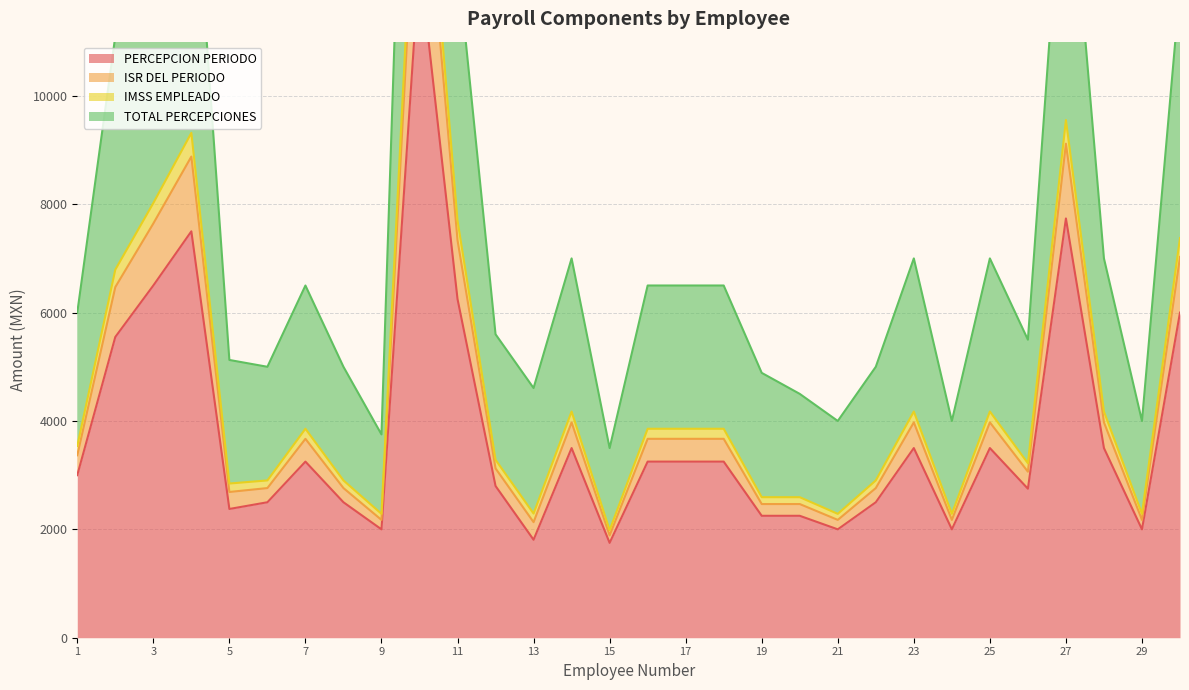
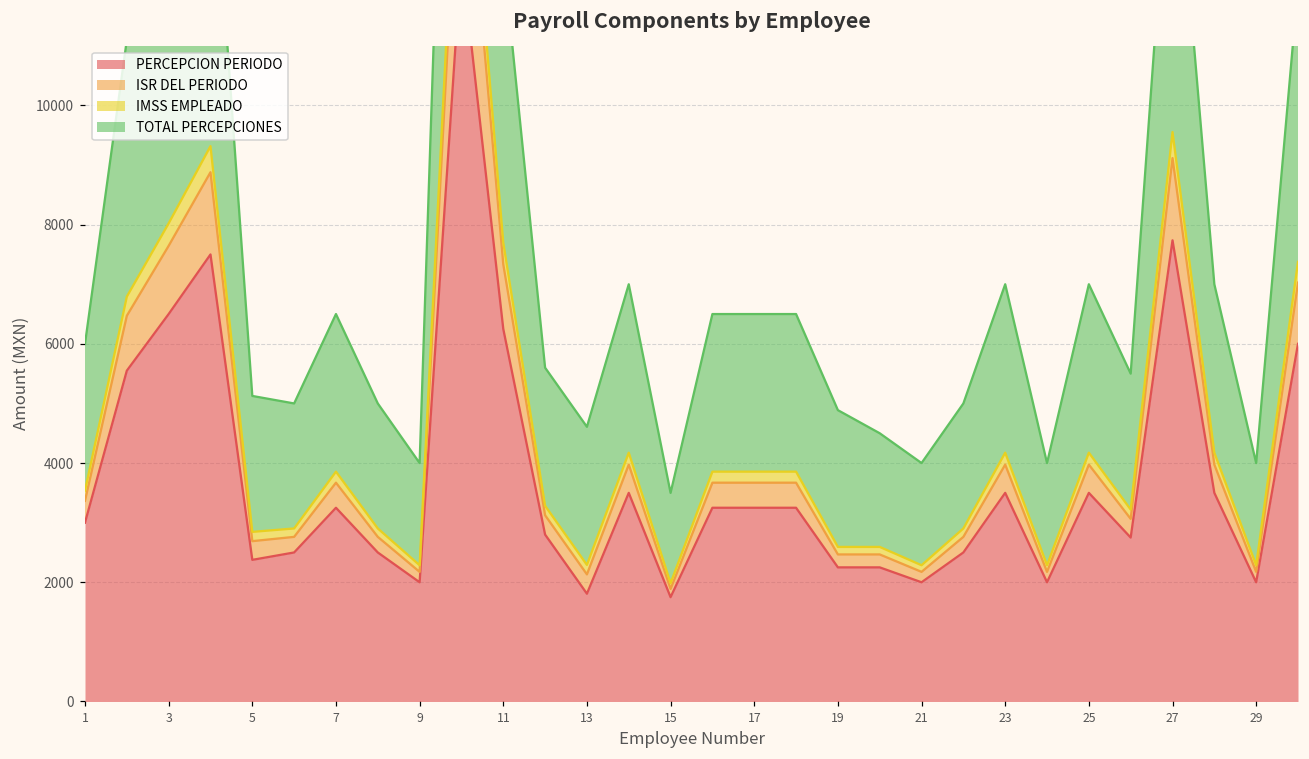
TOTAL PERCEPCIONES, 9: 1500 -> 1700
